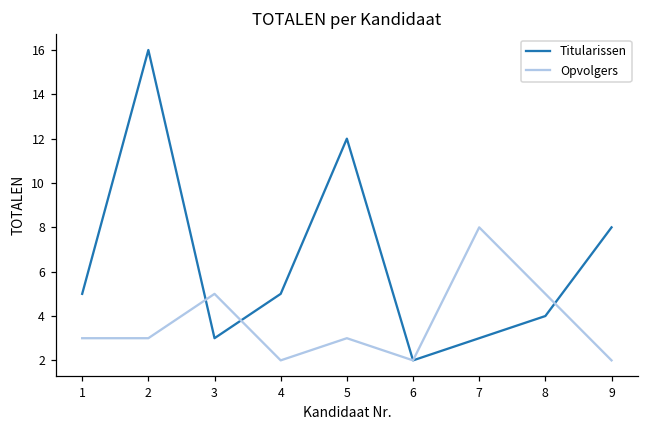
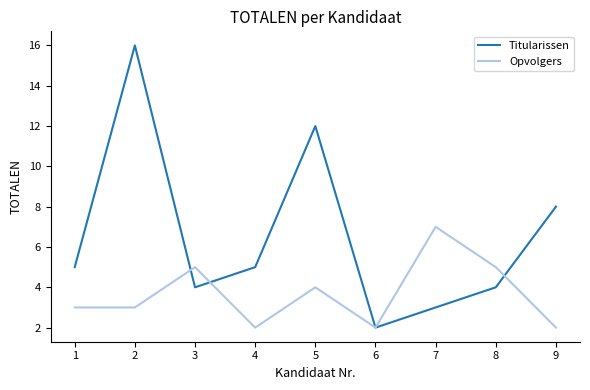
Titularissen, 3: 3 -> 4
Opvolgers, 5: 3 -> 4
Opvolgers, 7: 8 -> 7
